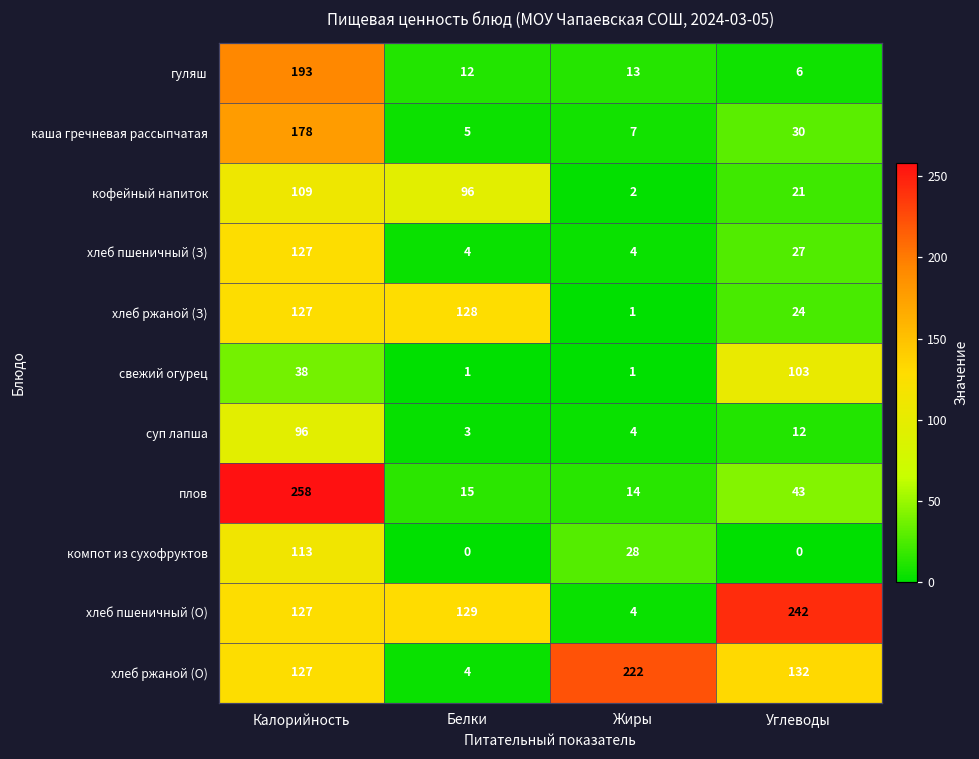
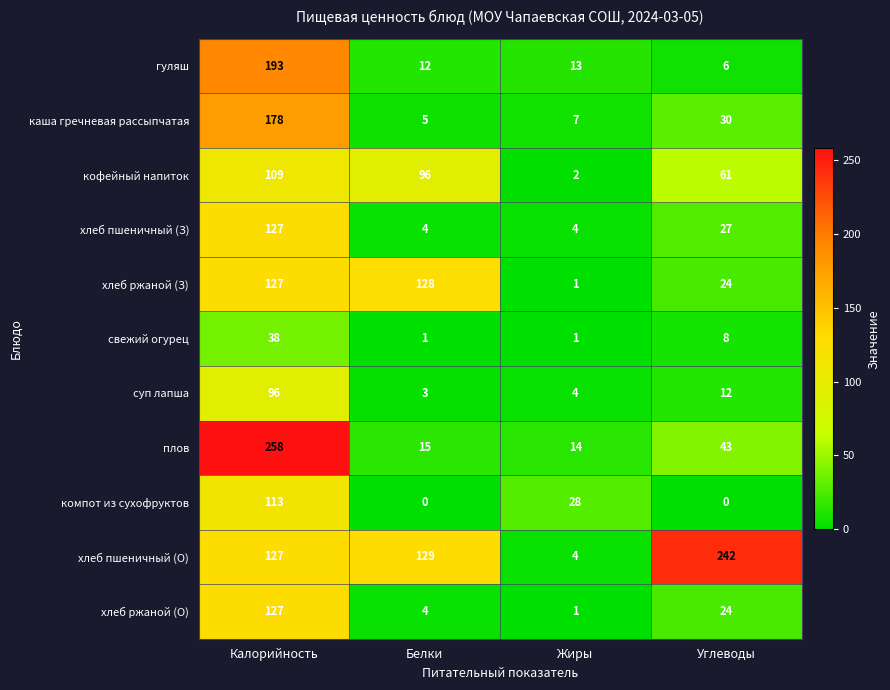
кофейный напиток, Углеводы: 21 -> 61
свежий огурец, Углеводы: 103 -> 8
хлеб ржаной (О), Жиры: 222 -> 1
хлеб ржаной (О), Углеводы: 132 -> 24
